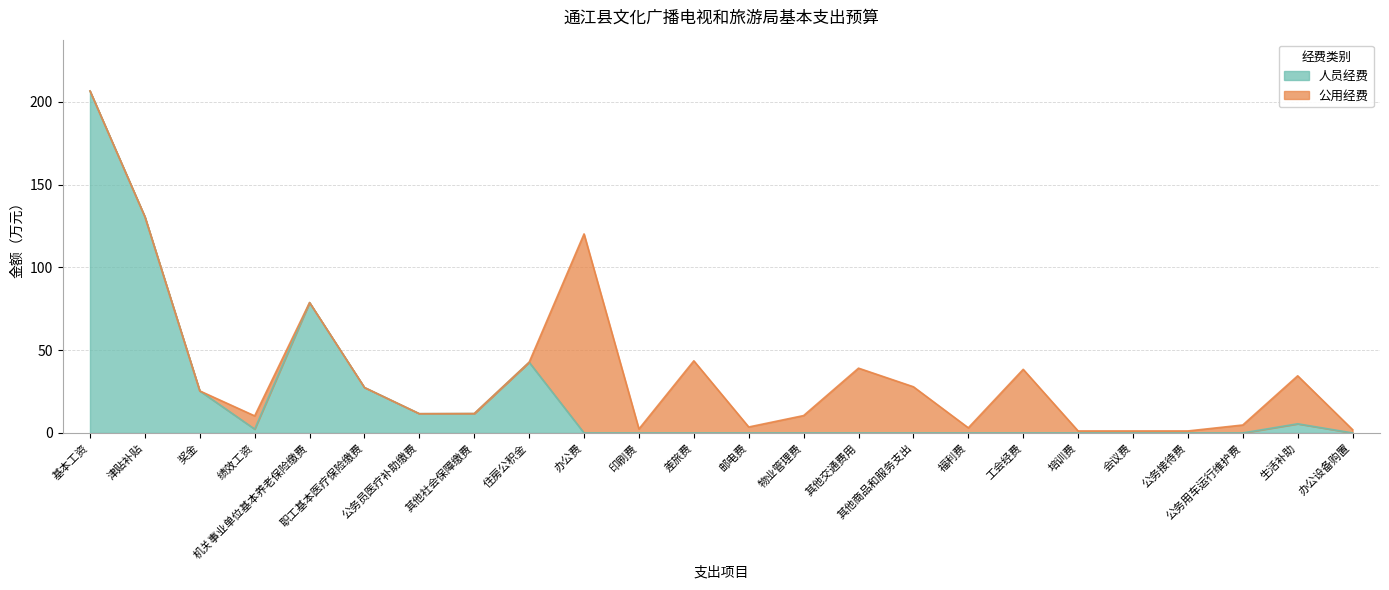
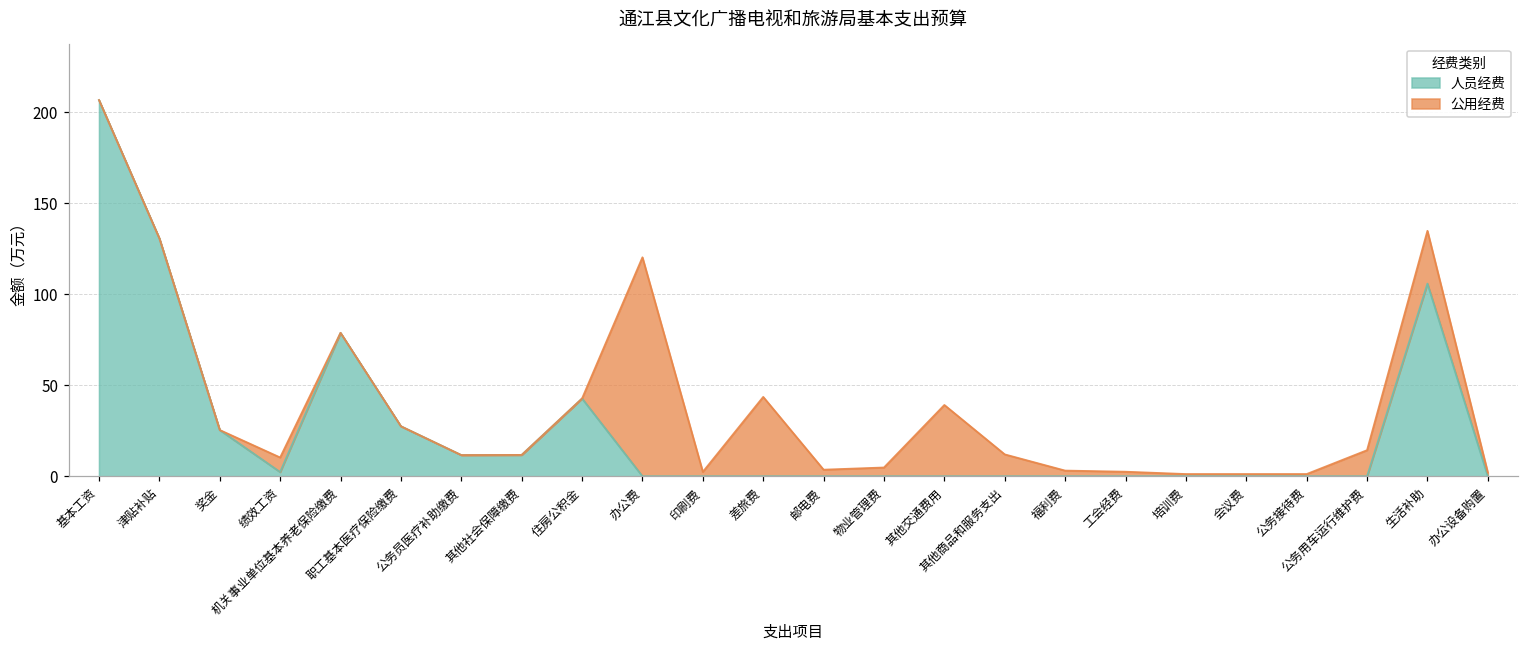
公用经费, 物业管理费: 11 -> 5
公用经费, 其他商品和服务支出: 28 -> 12
公用经费, 工会经费: 38 -> 2
公用经费, 公务用车运行维护费: 5 -> 14
人员经费, 生活补助: 6 -> 106
